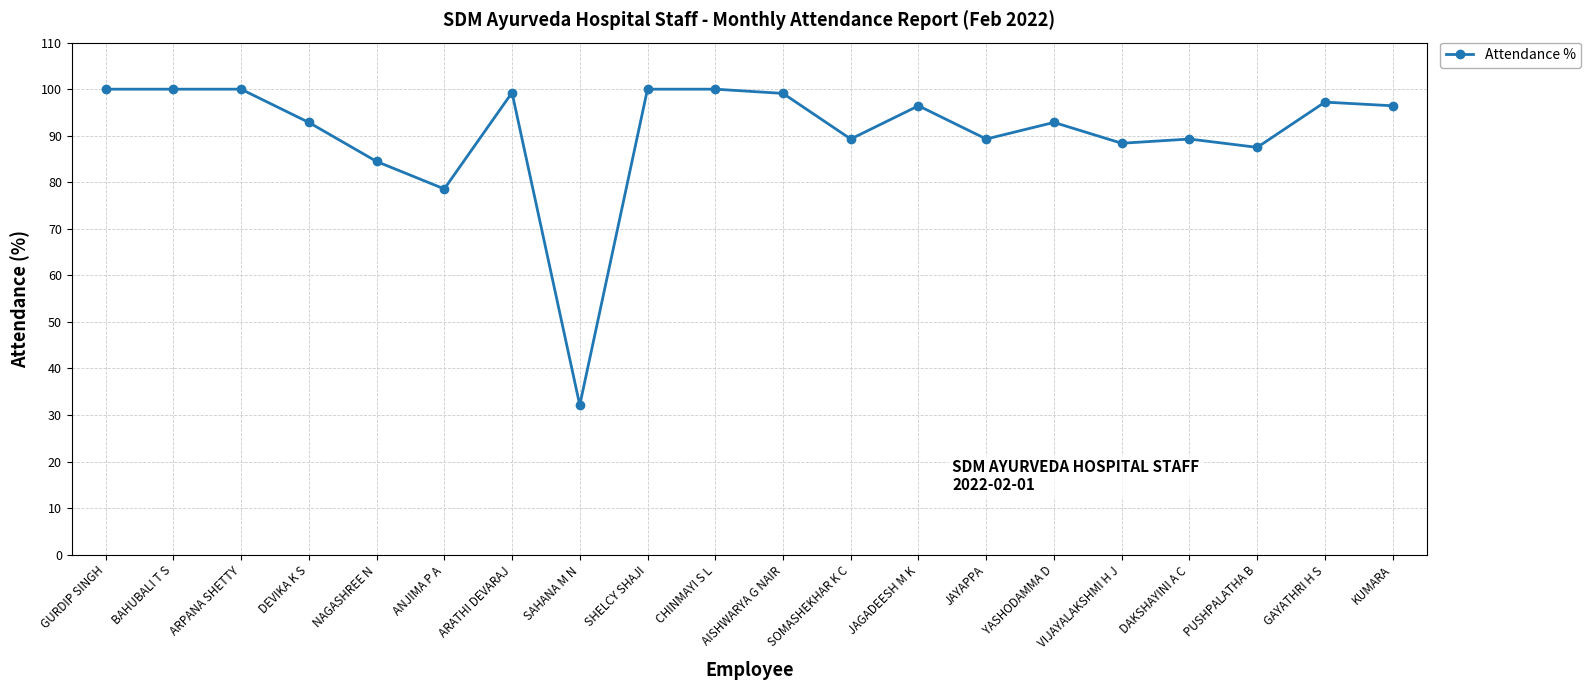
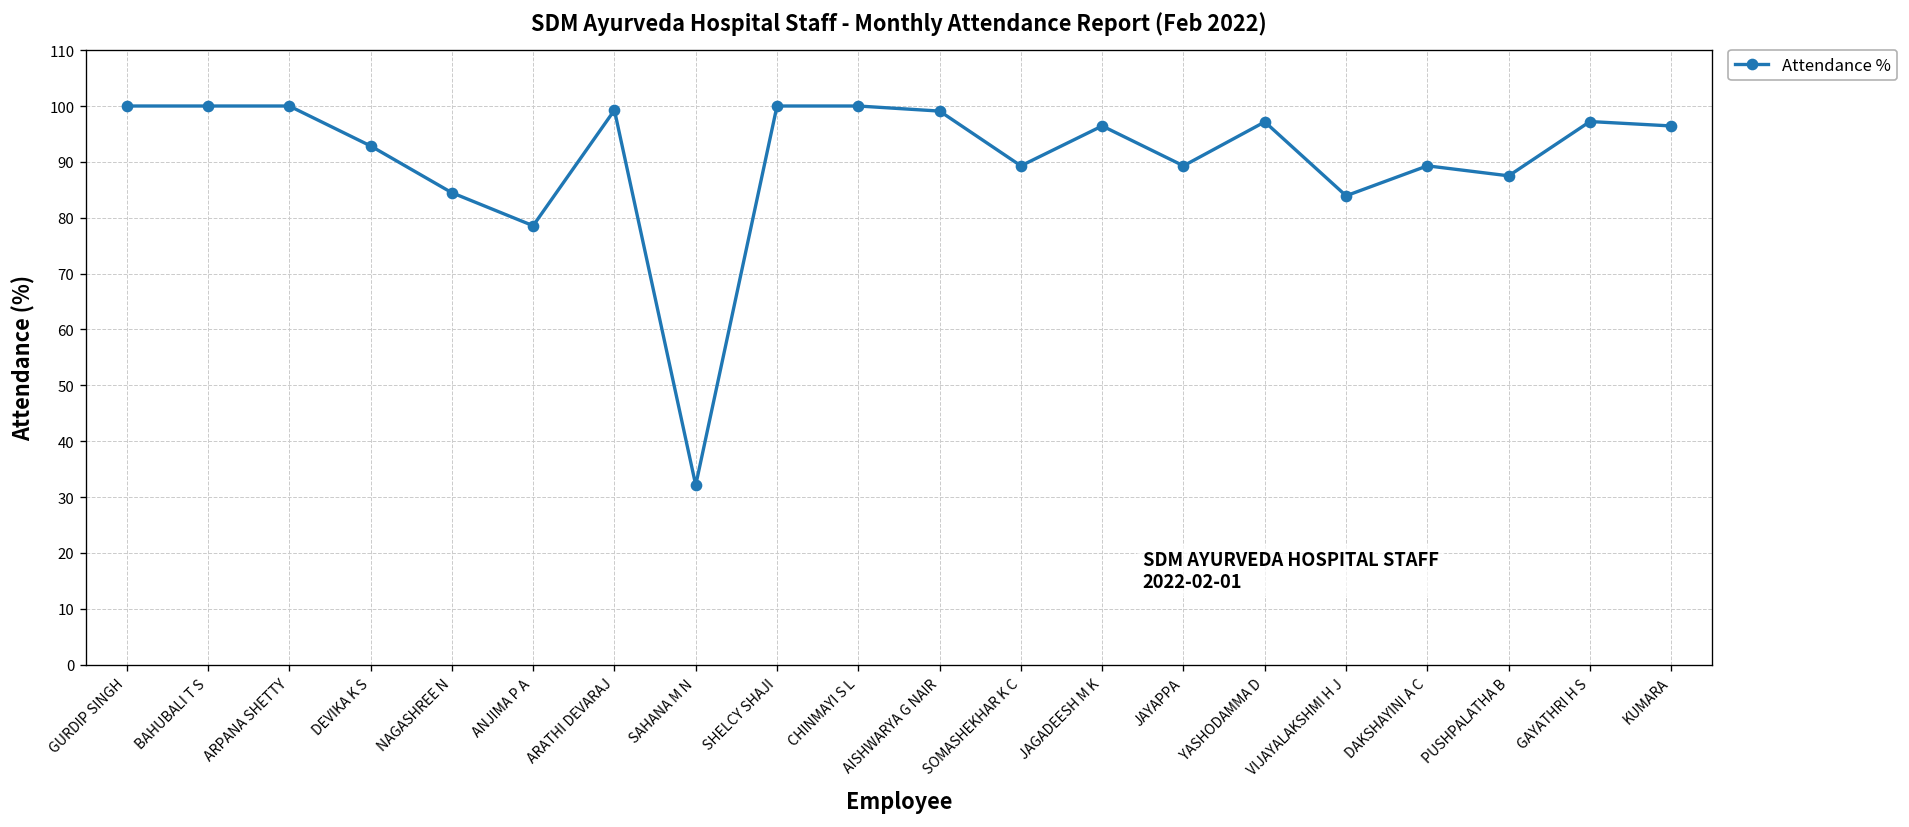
YASHODAMMA D: 93 -> 97
VIJAYALAKSHMI H J: 88 -> 84
